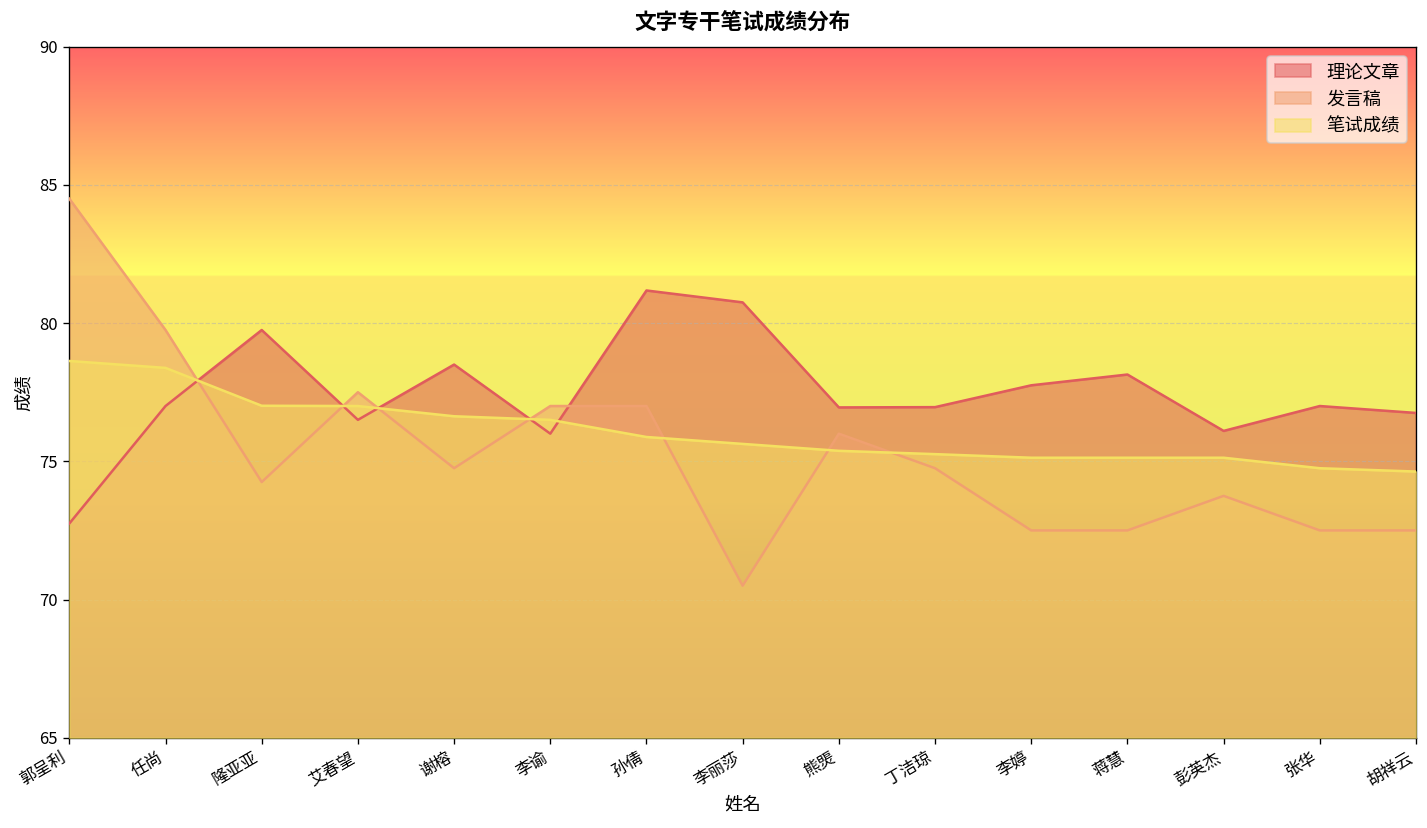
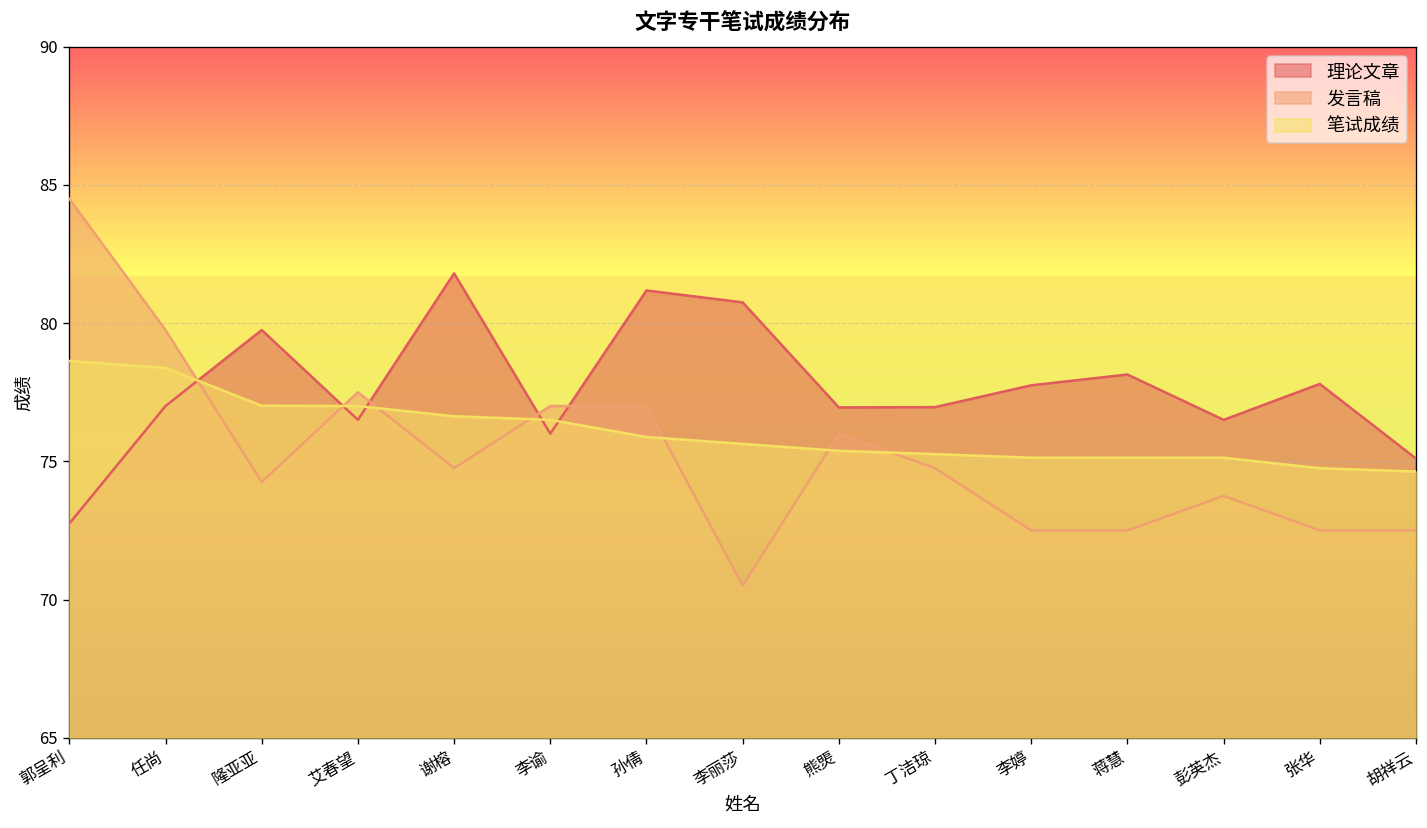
理论文章, 谢榕: 78.5 -> 81.8
理论文章, 彭英杰: 76.1 -> 76.5
理论文章, 张华: 77.0 -> 77.8
理论文章, 胡祥云: 76.8 -> 75.1
